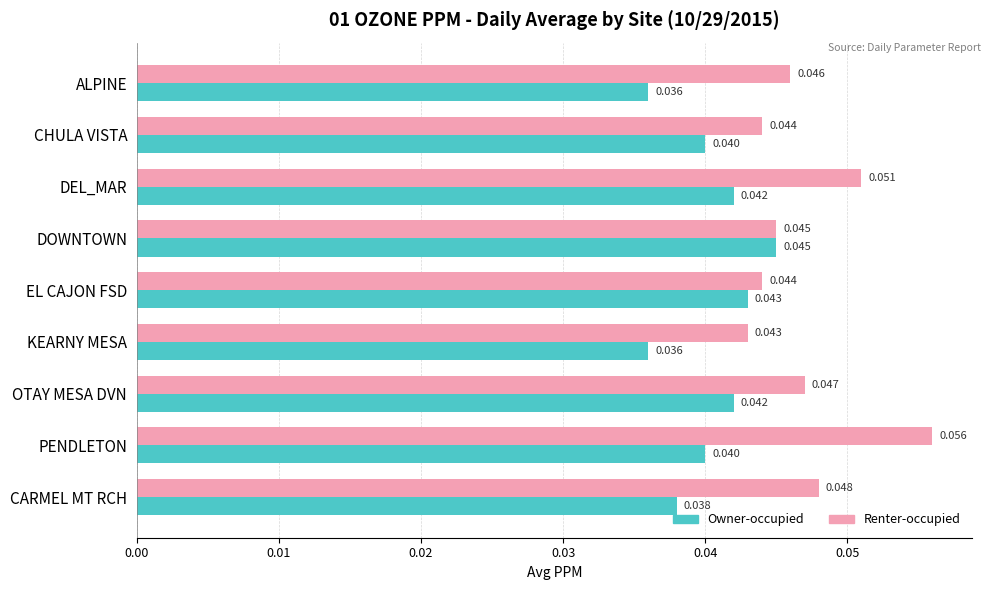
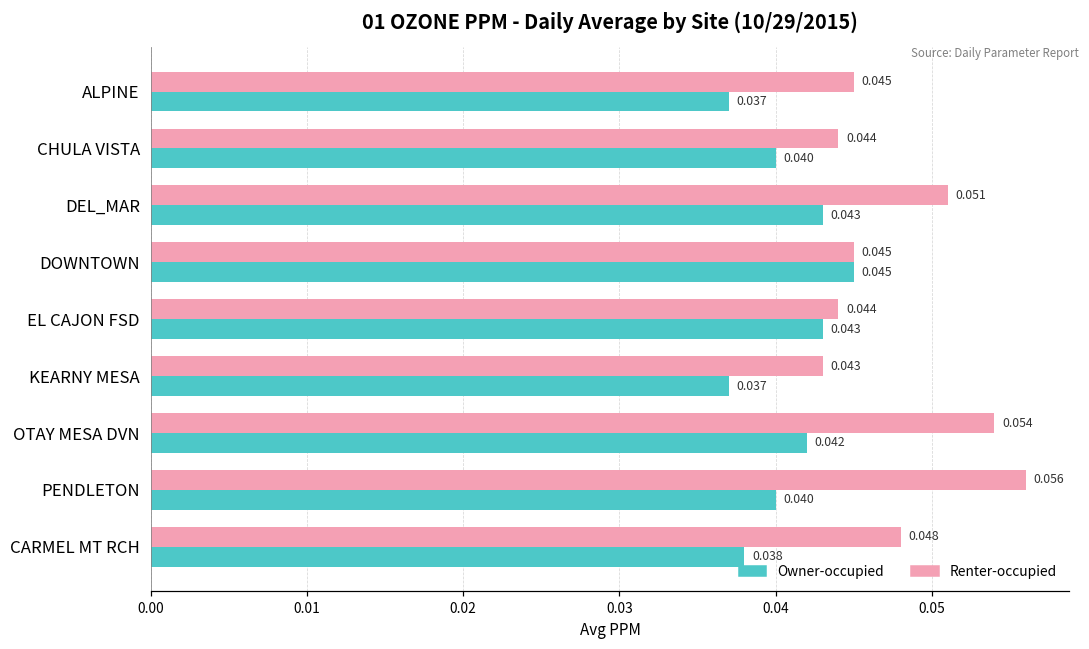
Renter-occupied, ALPINE: 0.046 -> 0.045
Owner-occupied, ALPINE: 0.036 -> 0.037
Owner-occupied, DEL_MAR: 0.042 -> 0.043
Owner-occupied, KEARNY MESA: 0.036 -> 0.037
Renter-occupied, OTAY MESA DVN: 0.047 -> 0.054
